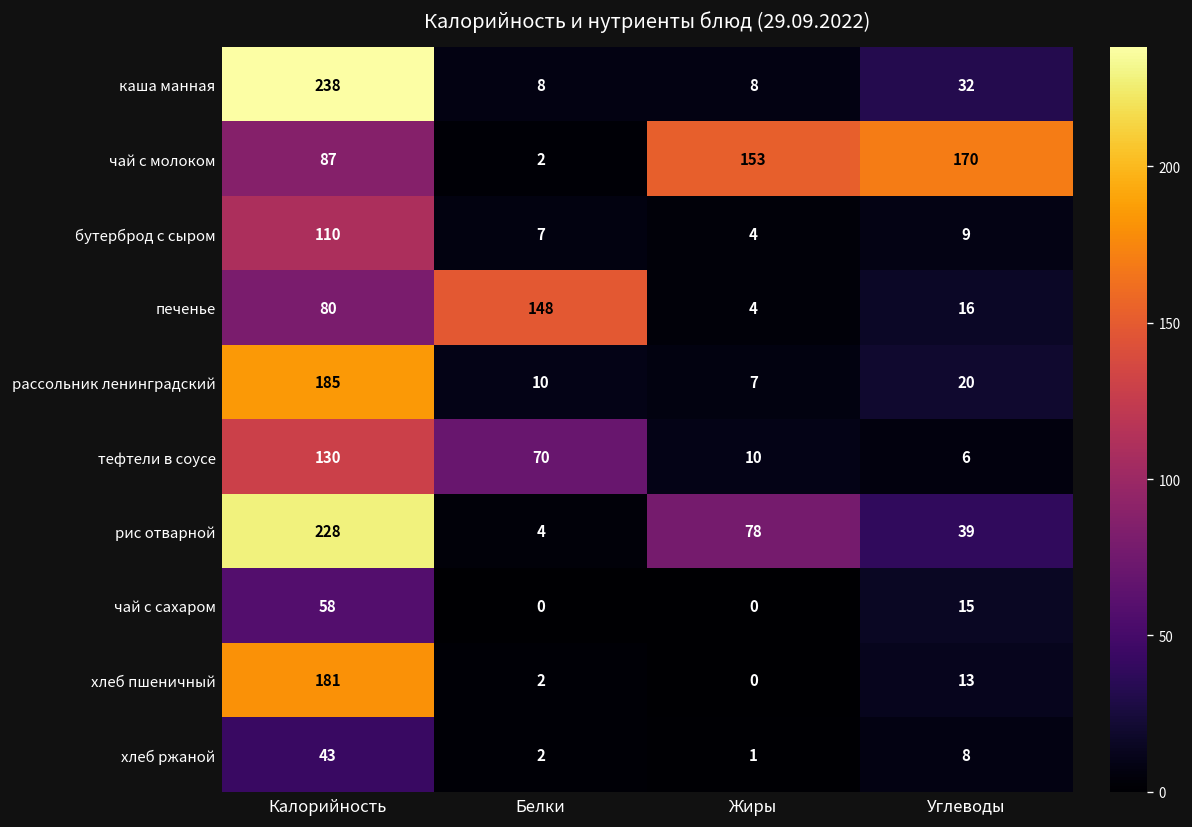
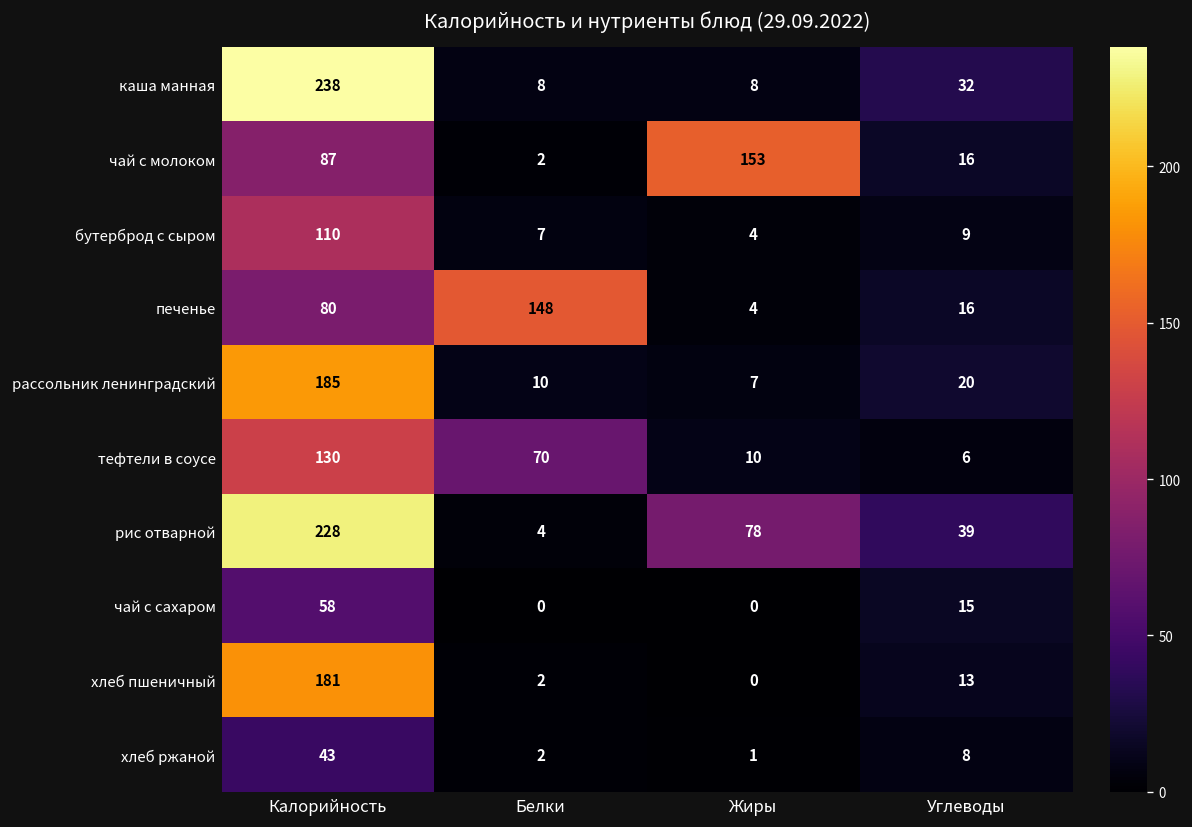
чай с молоком, Углеводы: 170 -> 16
